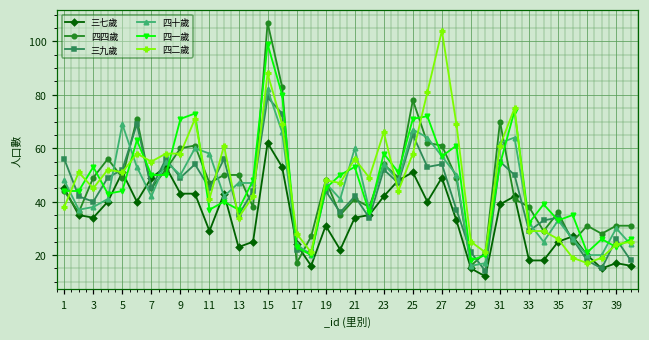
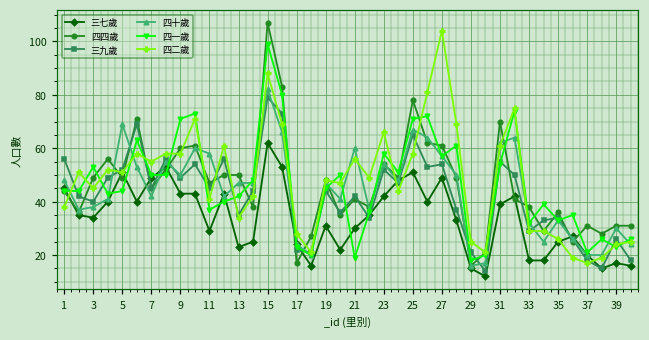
四一歲, 13: 37 -> 42
三七歲, 21: 34 -> 30
四一歲, 21: 53 -> 19
